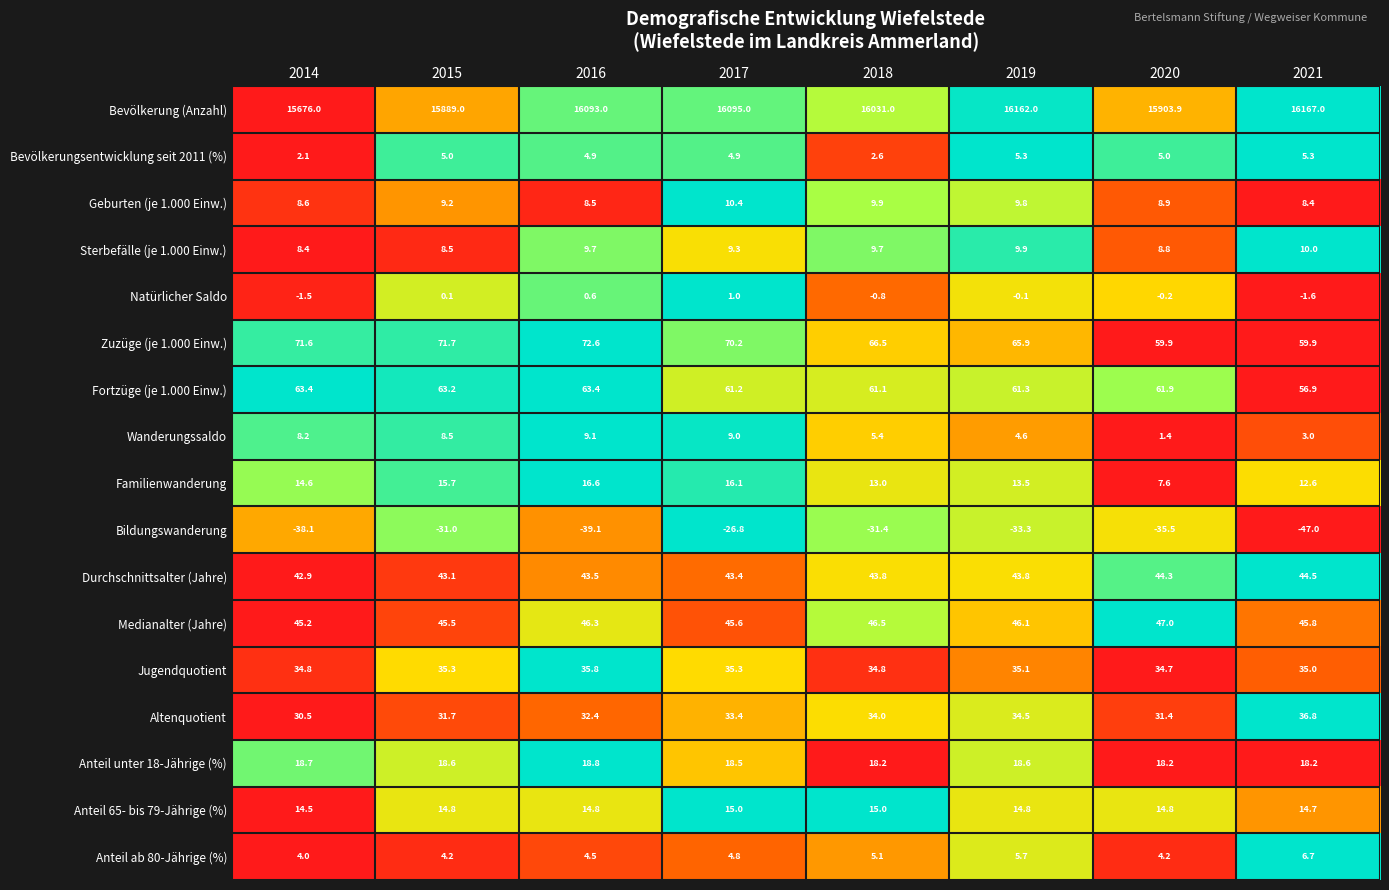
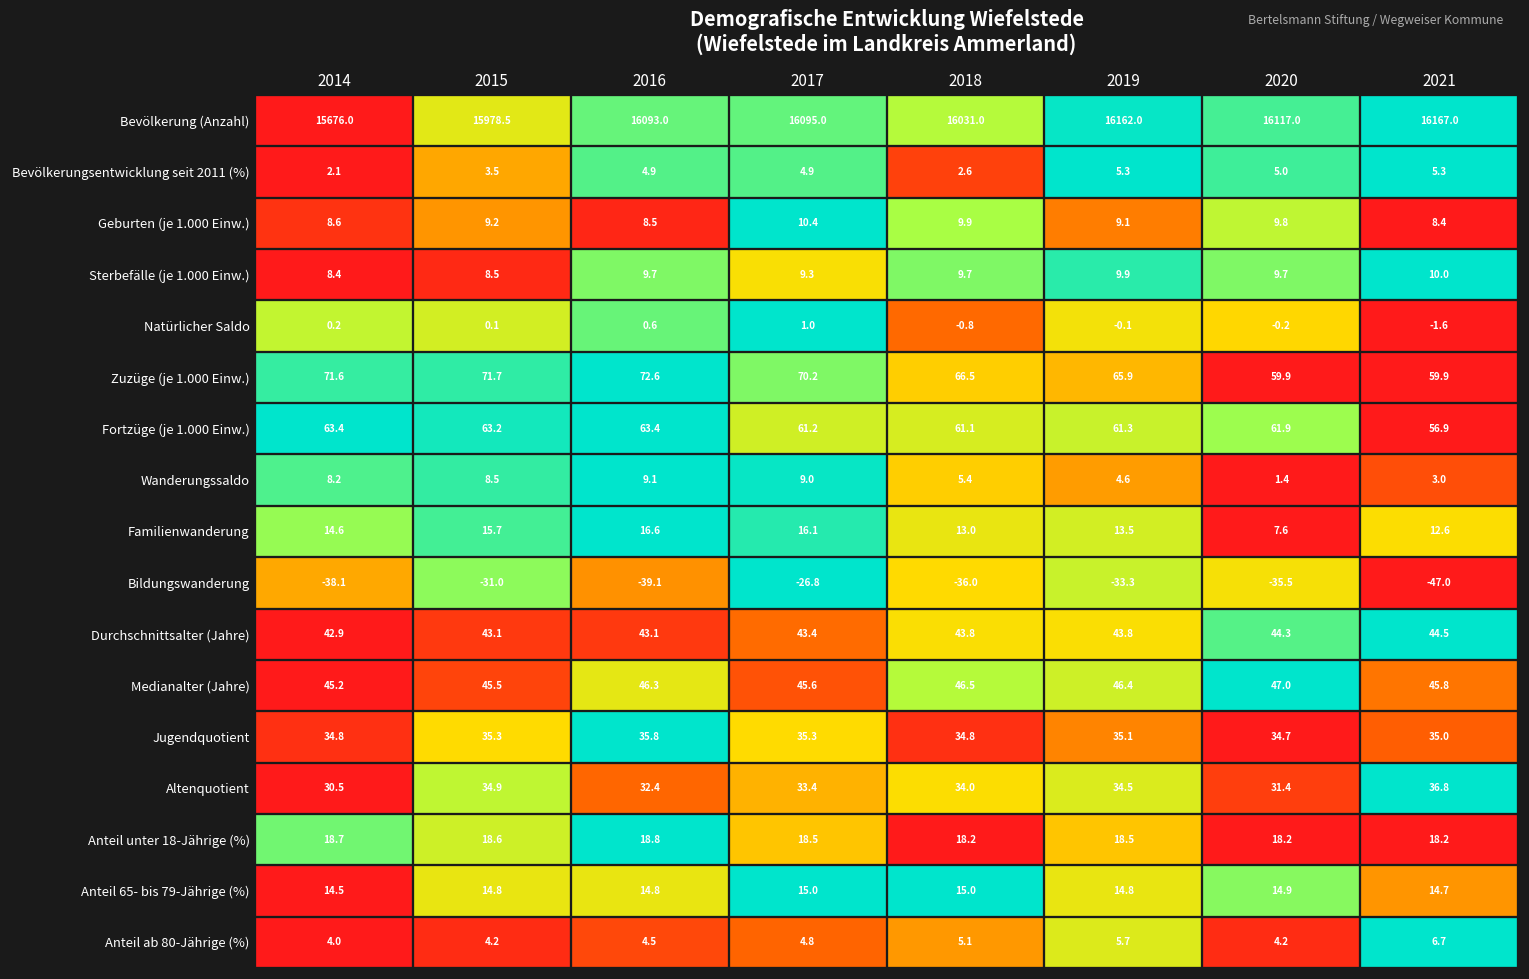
Bevölkerung (Anzahl), 2015: 15889.0 -> 15978.5
Bevölkerung (Anzahl), 2020: 15903.9 -> 16117.0
Bevölkerungsentwicklung seit 2011 (%), 2015: 5.0 -> 3.5
Geburten (je 1.000 Einw.), 2019: 9.8 -> 9.1
Geburten (je 1.000 Einw.), 2020: 8.9 -> 9.8
Sterbefälle (je 1.000 Einw.), 2020: 8.8 -> 9.7
Natürlicher Saldo, 2014: -1.5 -> 0.2
Bildungswanderung, 2018: -31.4 -> -36.0
Durchschnittsalter (Jahre), 2016: 43.5 -> 43.1
Medianalter (Jahre), 2019: 46.1 -> 46.4
Altenquotient, 2015: 31.7 -> 34.9
Anteil unter 18-Jährige (%), 2019: 18.6 -> 18.5
Anteil 65- bis 79-Jährige (%), 2020: 14.8 -> 14.9
